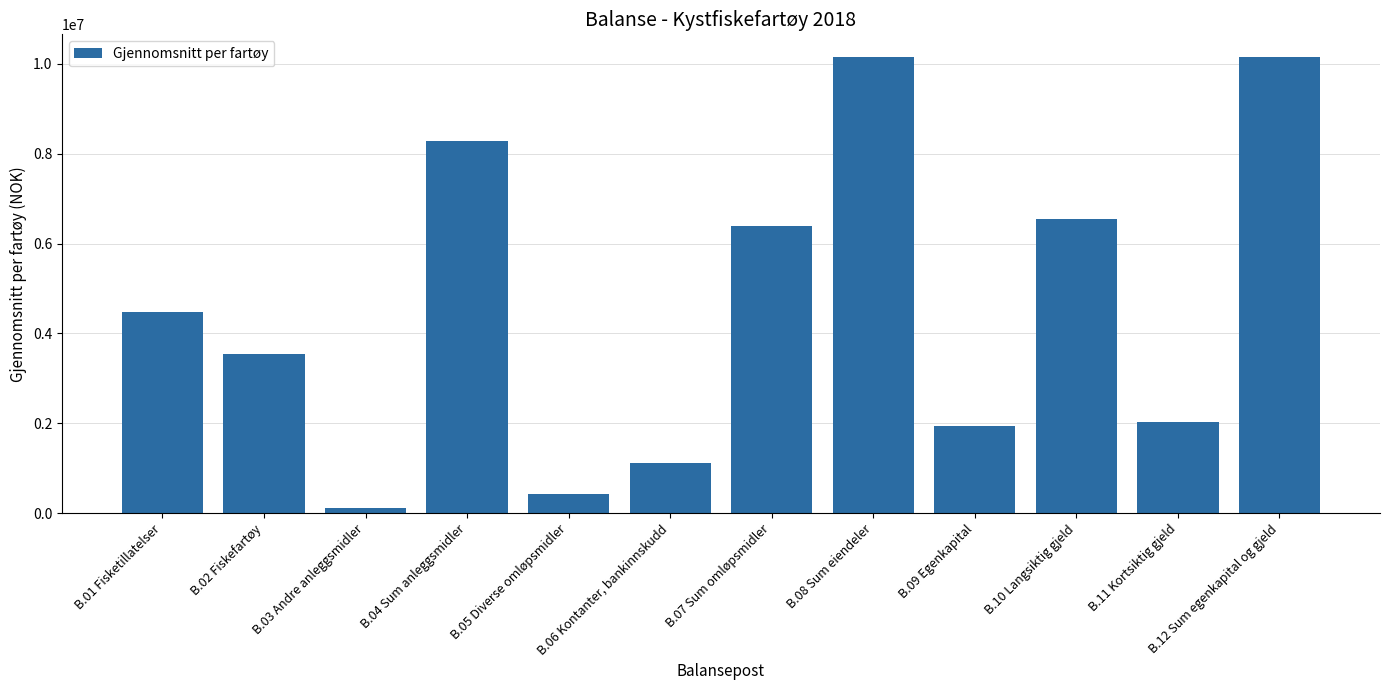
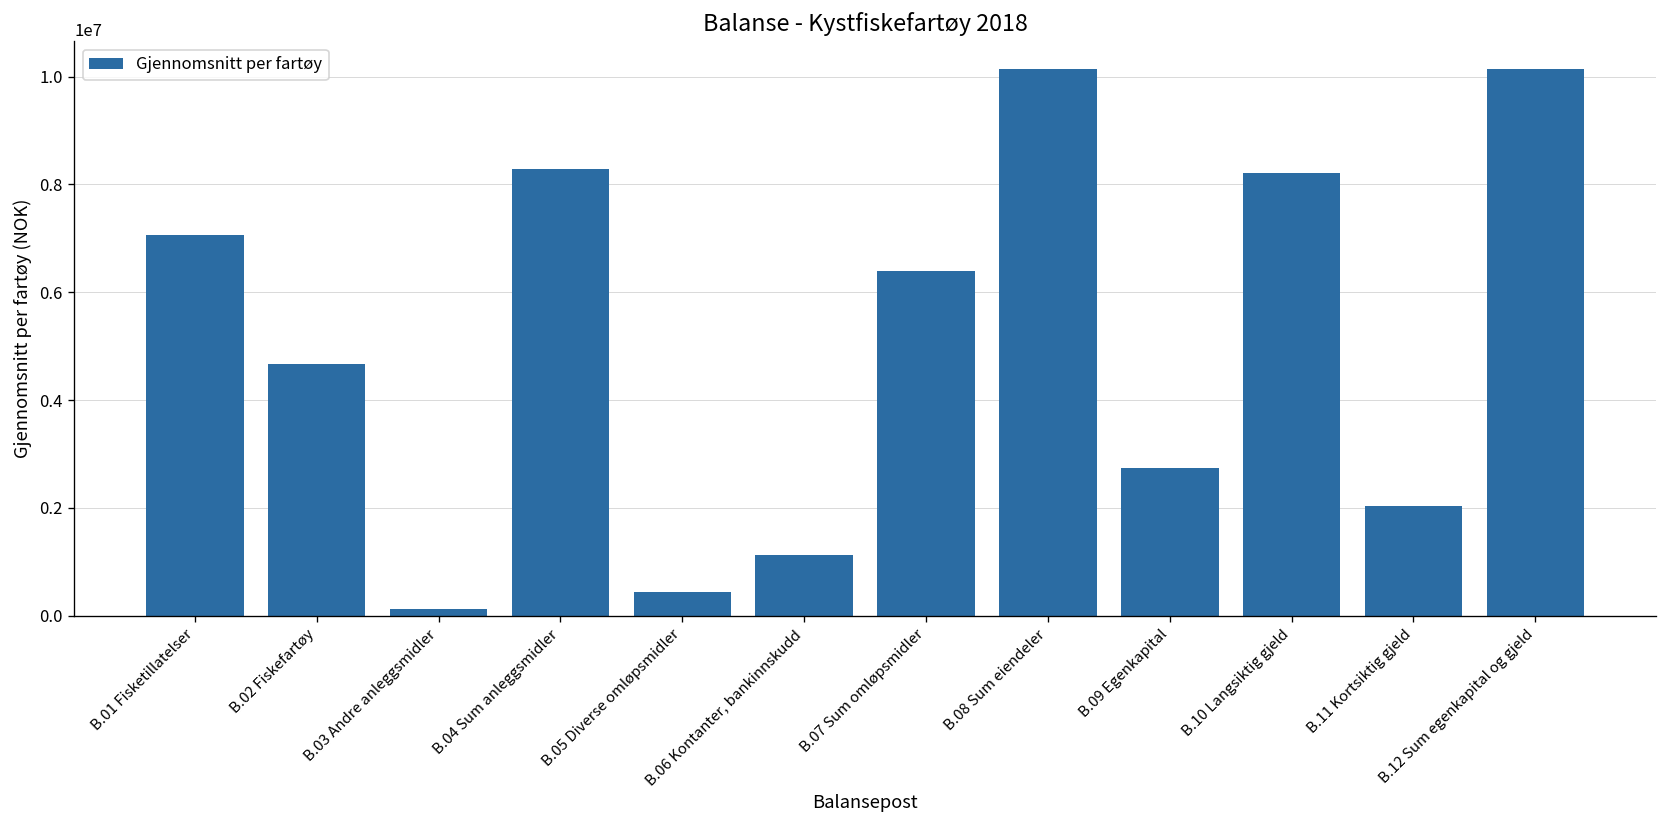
B.01 Fisketillatelser: 4500000 -> 7100000
B.02 Fiskefartøy: 3500000 -> 4700000
B.09 Egenkapital: 1900000 -> 2700000
B.10 Langsiktig gjeld: 6500000 -> 8200000
